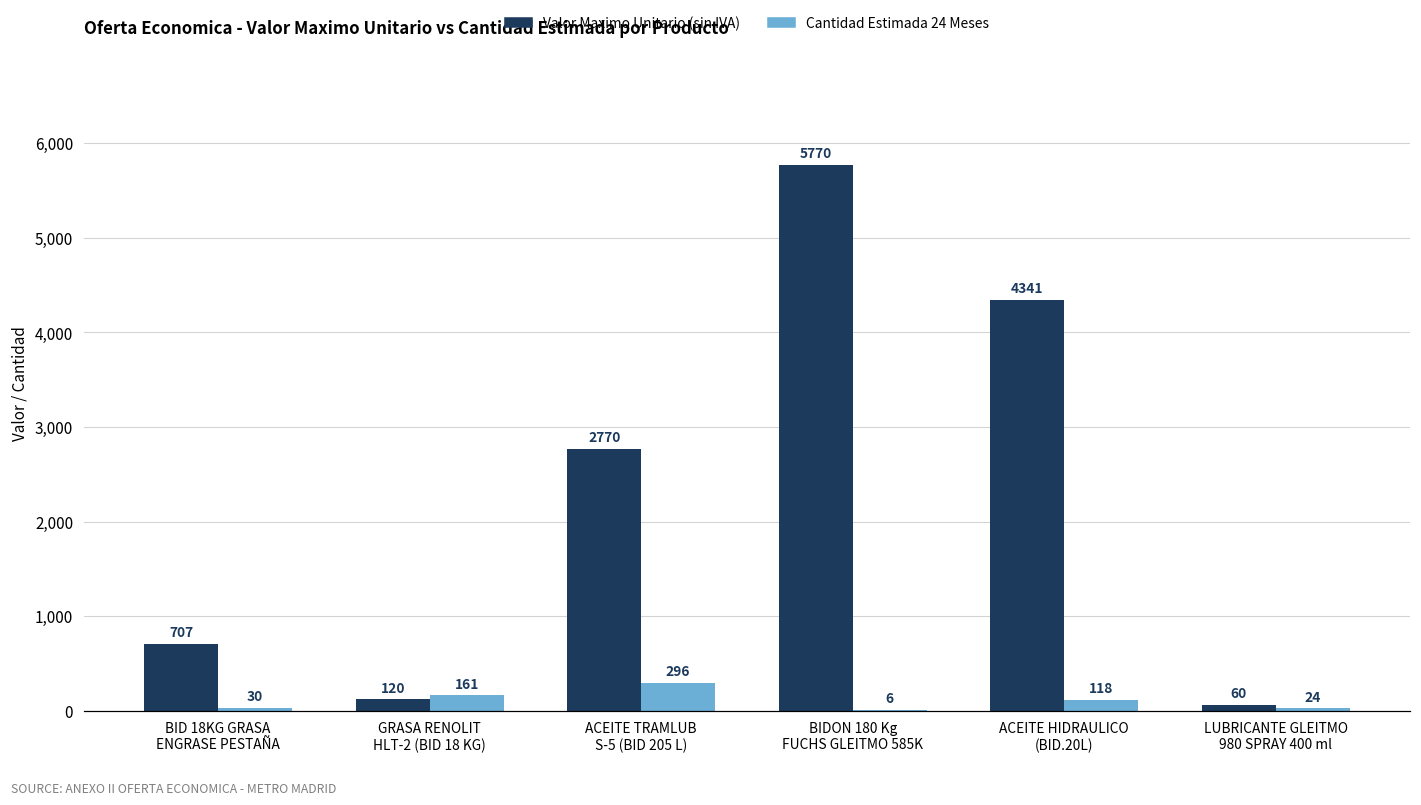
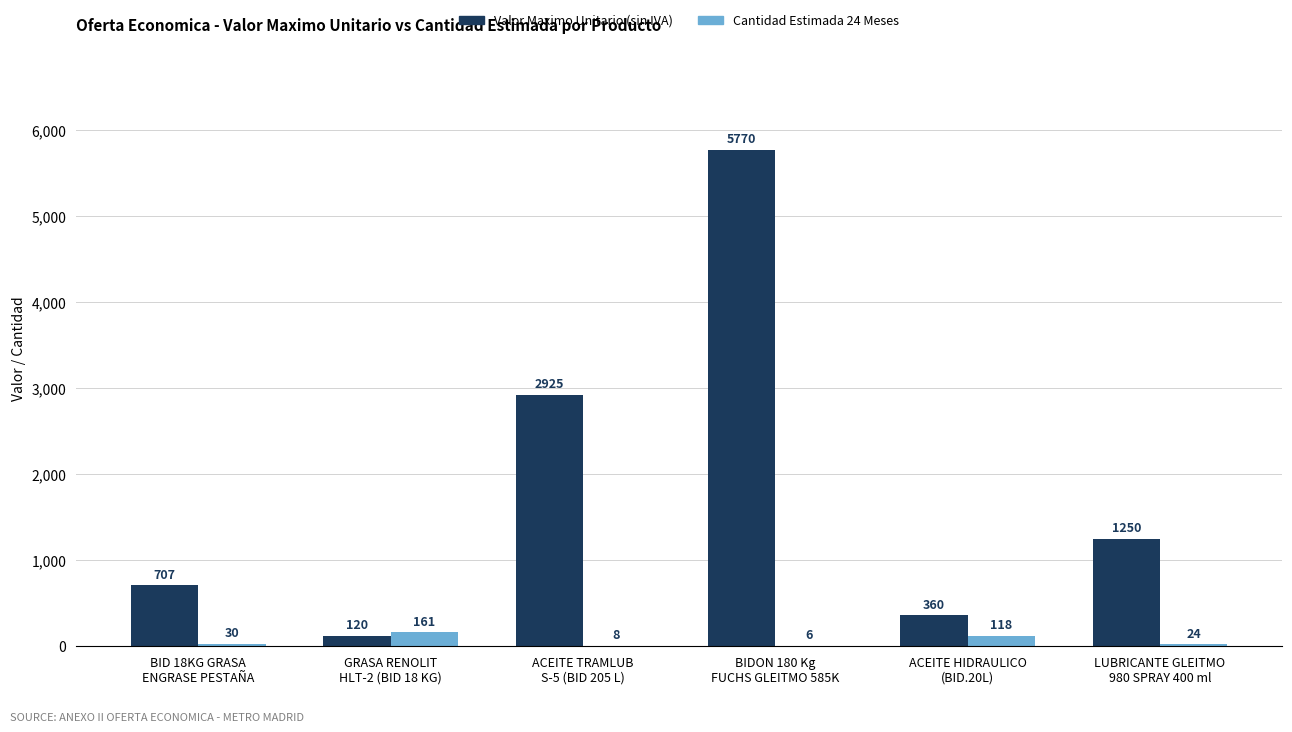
Valor Maximo Unitario (sin IVA), ACEITE TRAMLUB S-5 (BID 205 L): 2770 -> 2925
Cantidad Estimada 24 Meses, ACEITE TRAMLUB S-5 (BID 205 L): 296 -> 8
Valor Maximo Unitario (sin IVA), ACEITE HIDRAULICO (BID.20L): 4341 -> 360
Valor Maximo Unitario (sin IVA), LUBRICANTE GLEITMO 980 SPRAY 400 ml: 60 -> 1250
